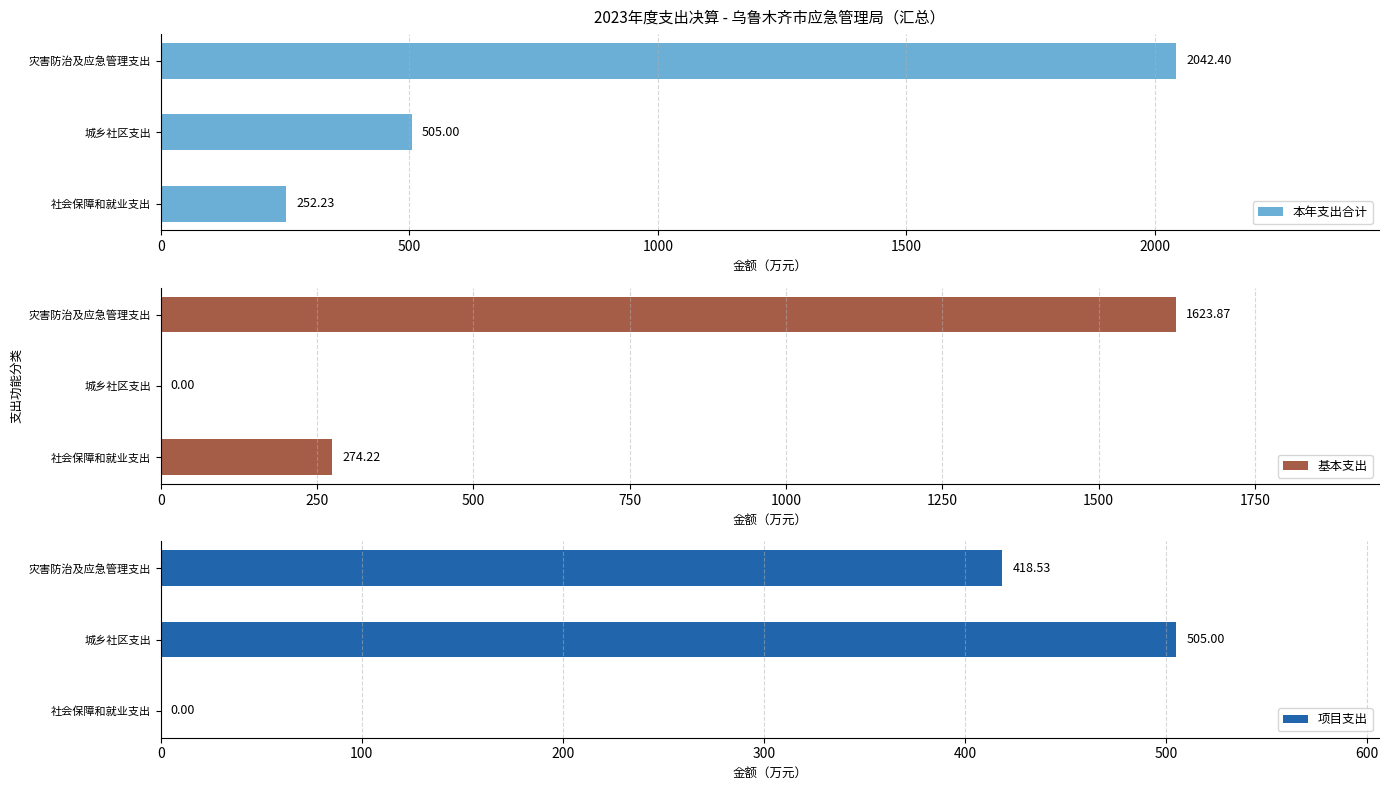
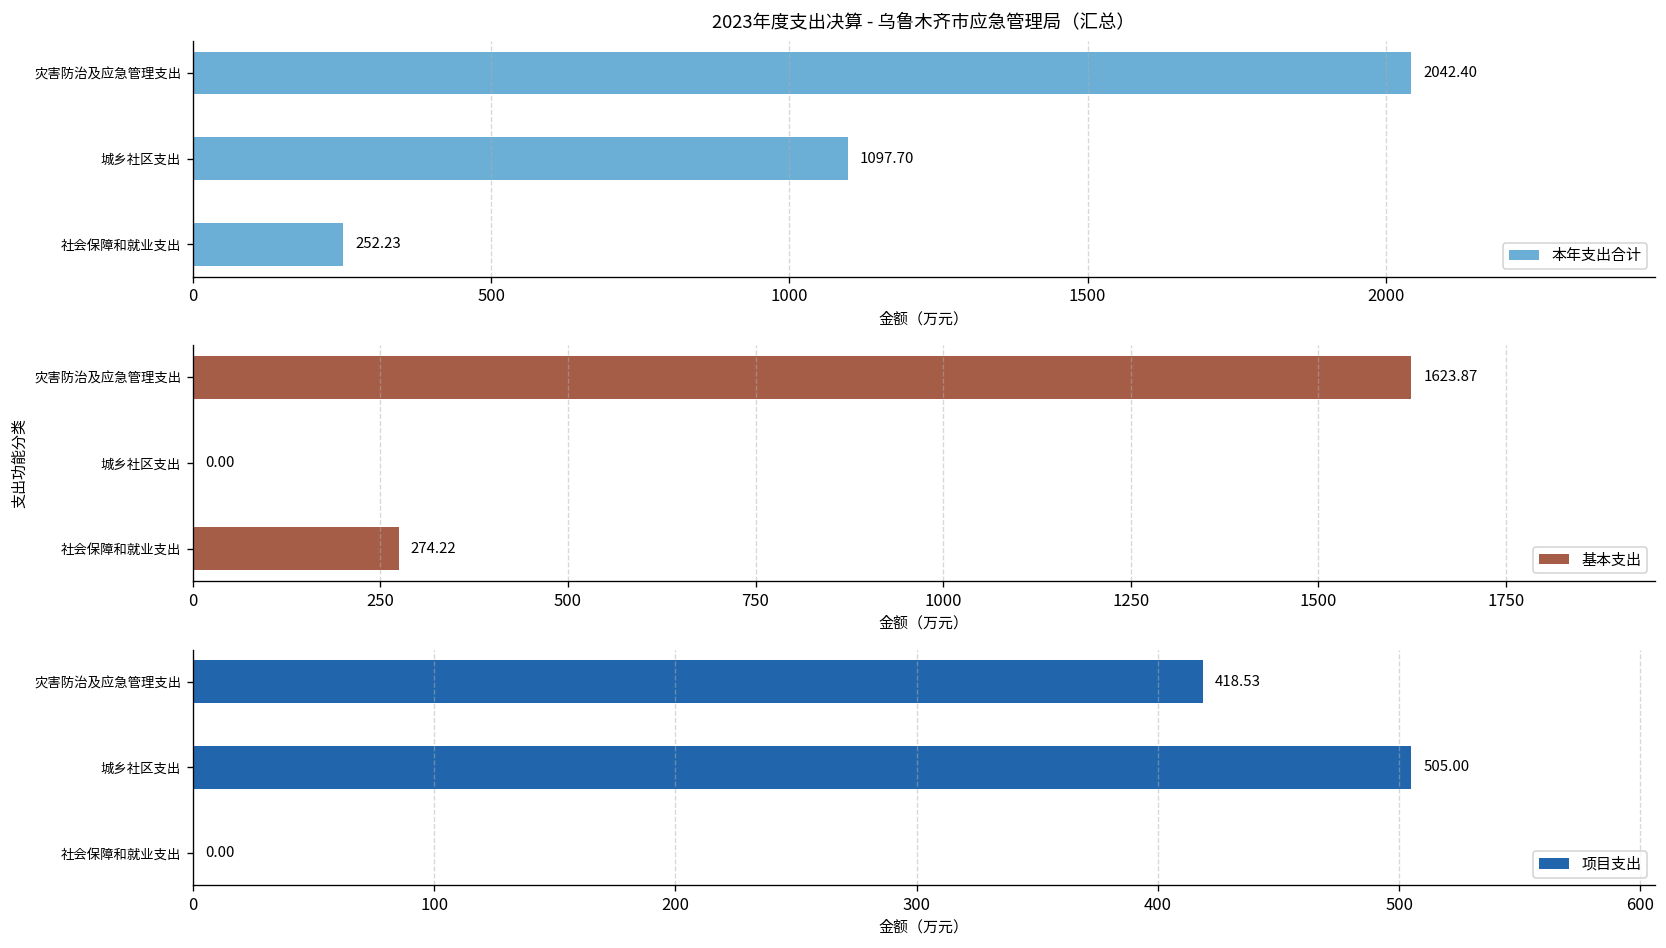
2023年度支出决算 - 乌鲁木齐市应急管理局（汇总）, 城乡社区支出: 505.00 -> 1097.70
